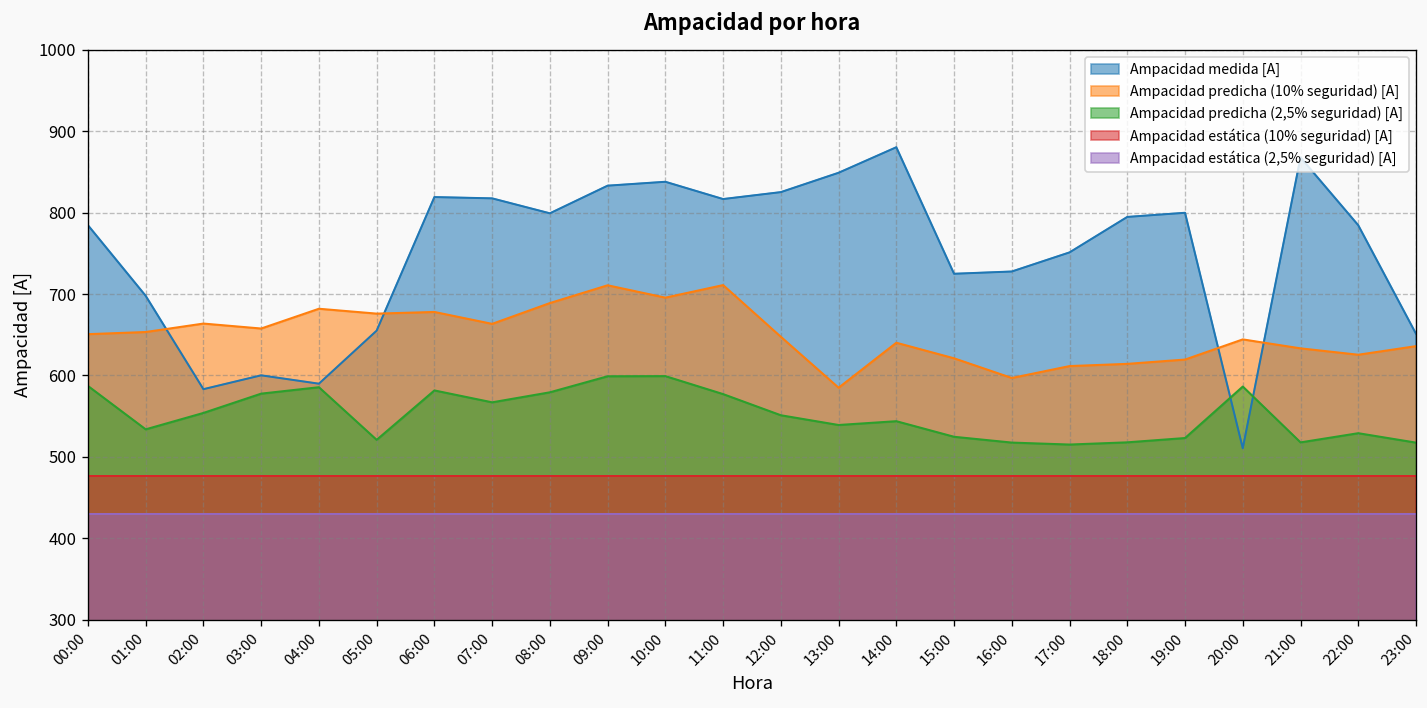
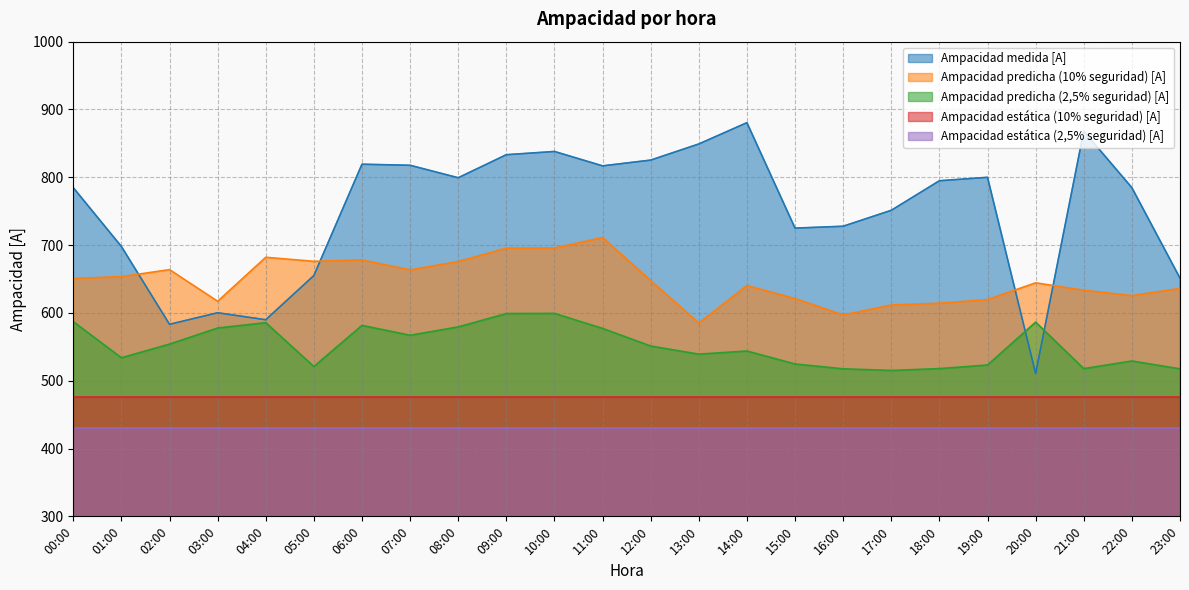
Ampacidad predicha (10% seguridad) [A], 03:00: 660 -> 620
Ampacidad predicha (10% seguridad) [A], 08:00: 690 -> 680
Ampacidad predicha (10% seguridad) [A], 09:00: 710 -> 700
